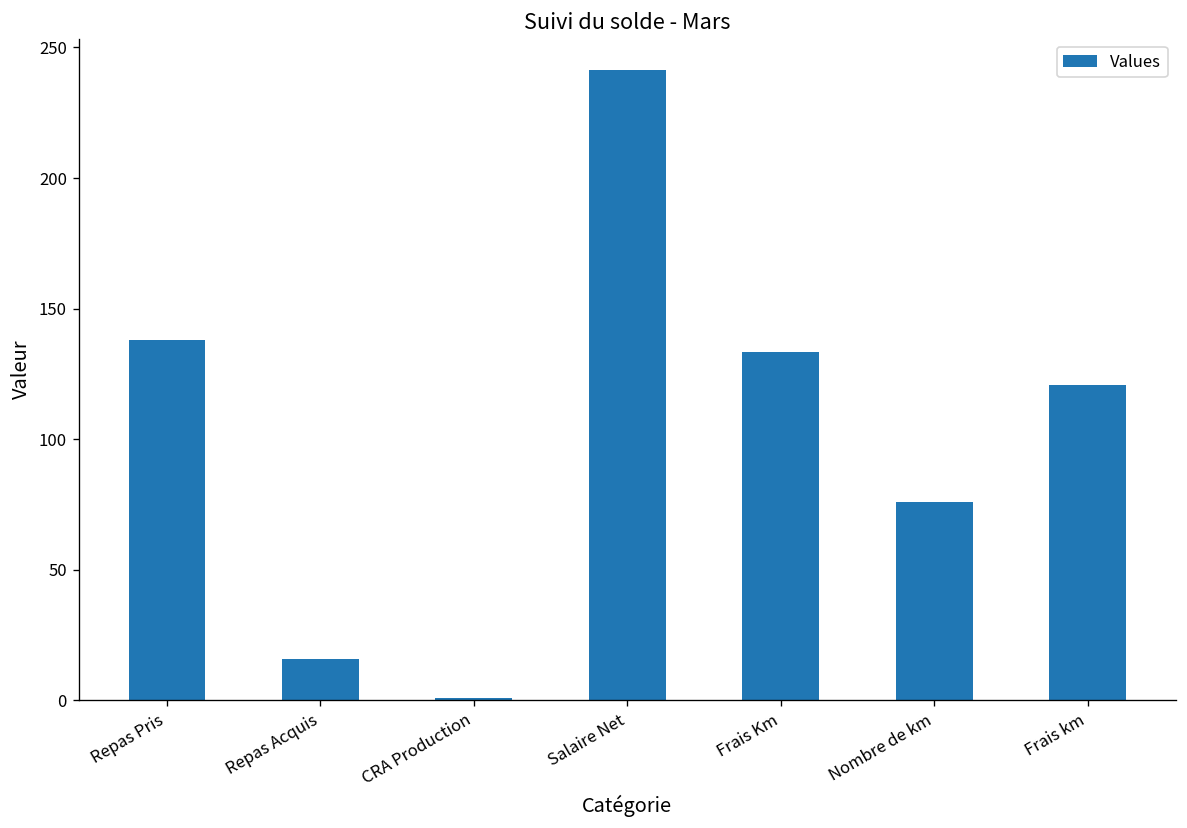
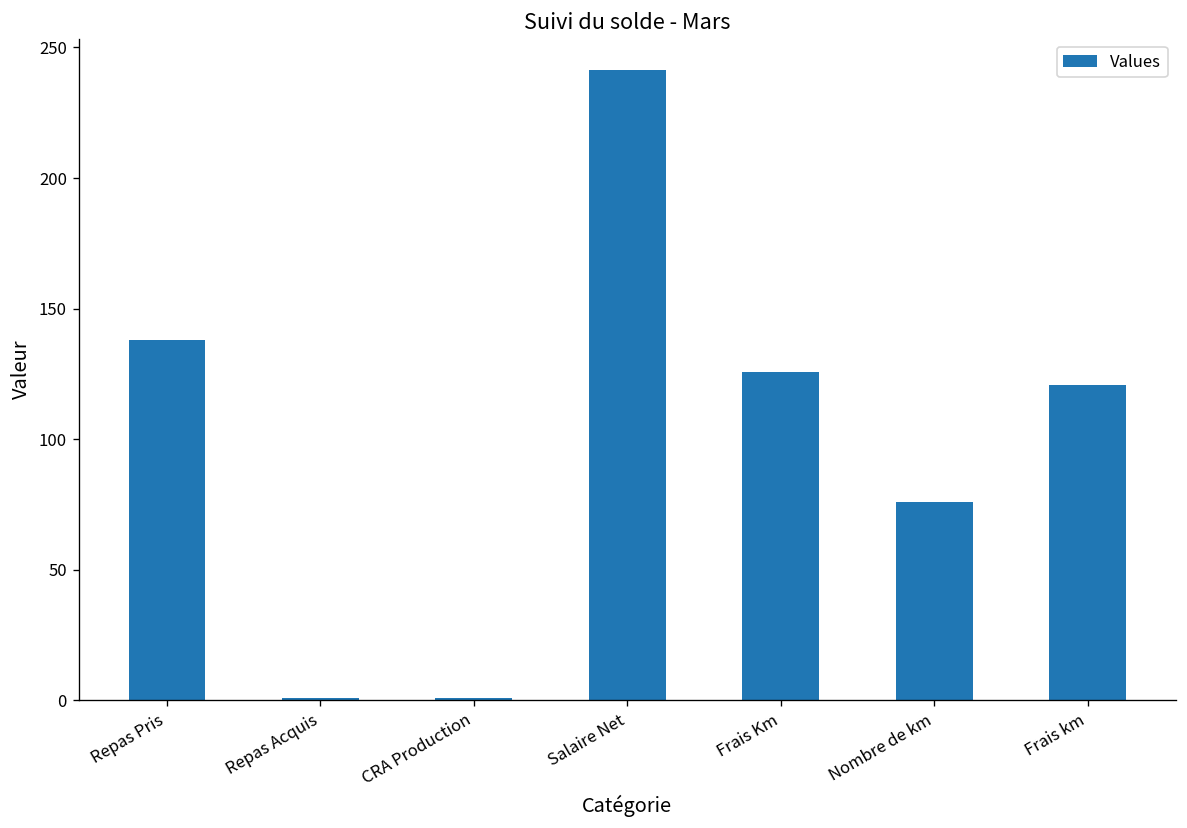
Repas Acquis: 16 -> 1
Frais Km: 134 -> 126
